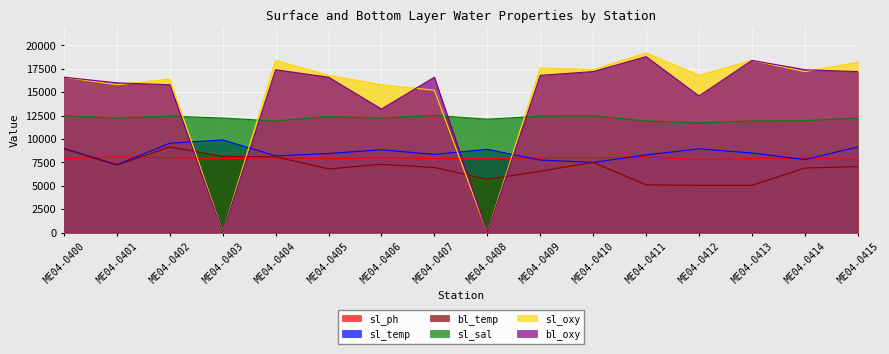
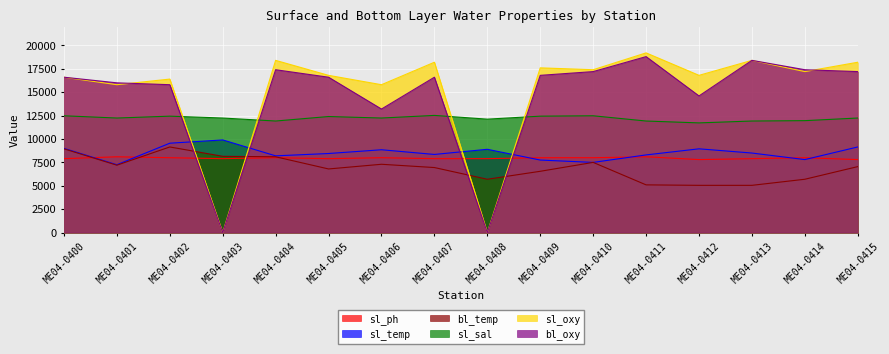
sl_oxy, ME04-0407: 15000 -> 18000
bl_temp, ME04-0414: 7000 -> 6000
